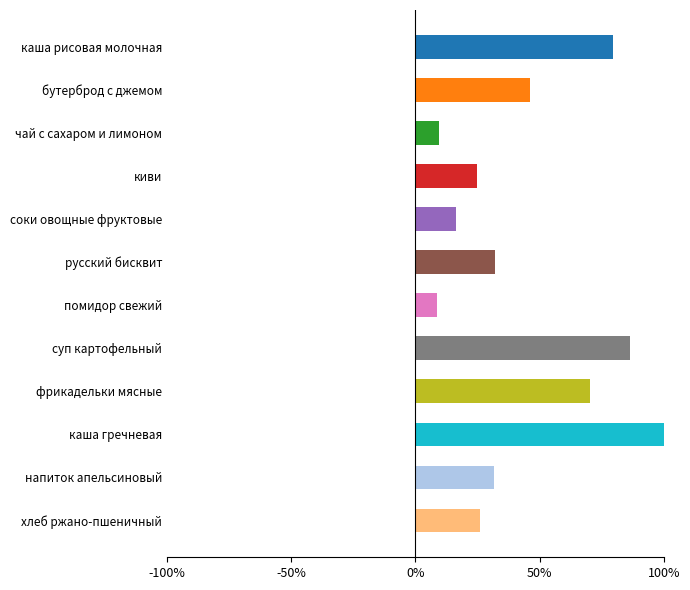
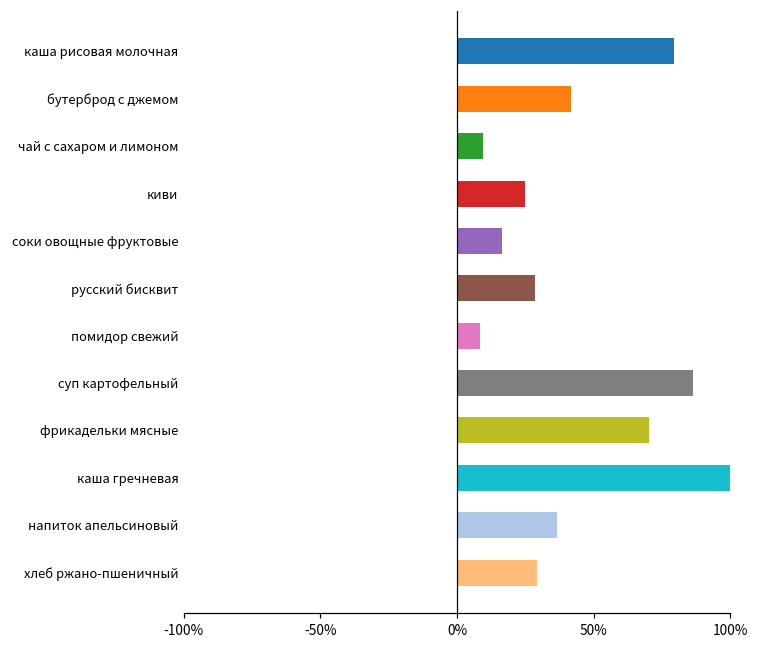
бутерброд с джемом: 46% -> 42%
русский бисквит: 32% -> 28%
напиток апельсиновый: 32% -> 36%
хлеб ржано-пшеничный: 26% -> 29%
